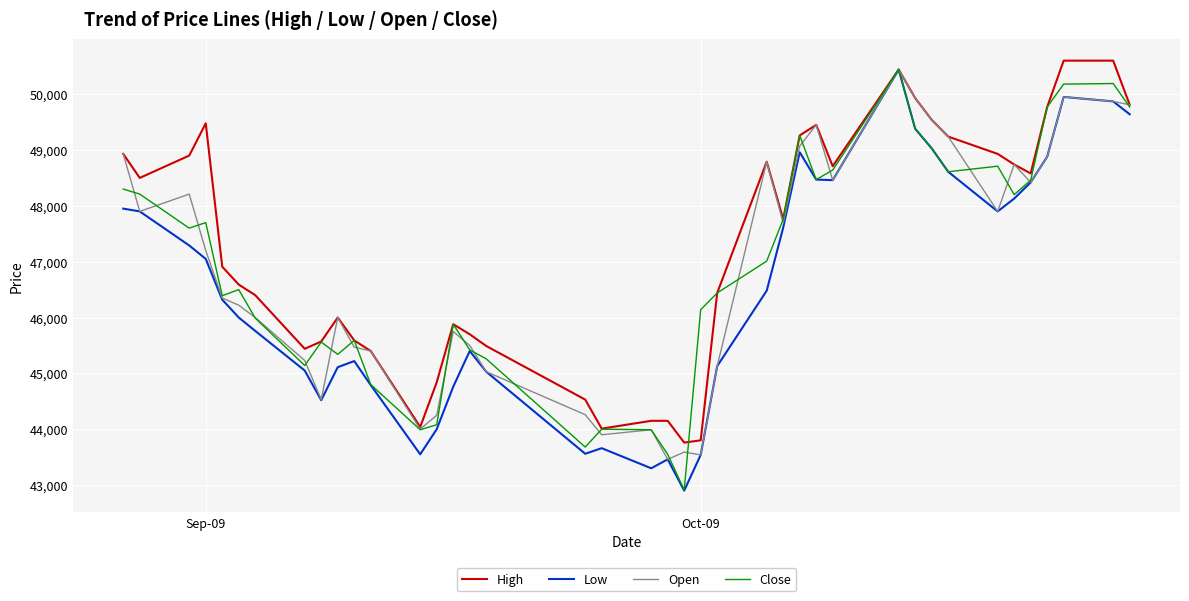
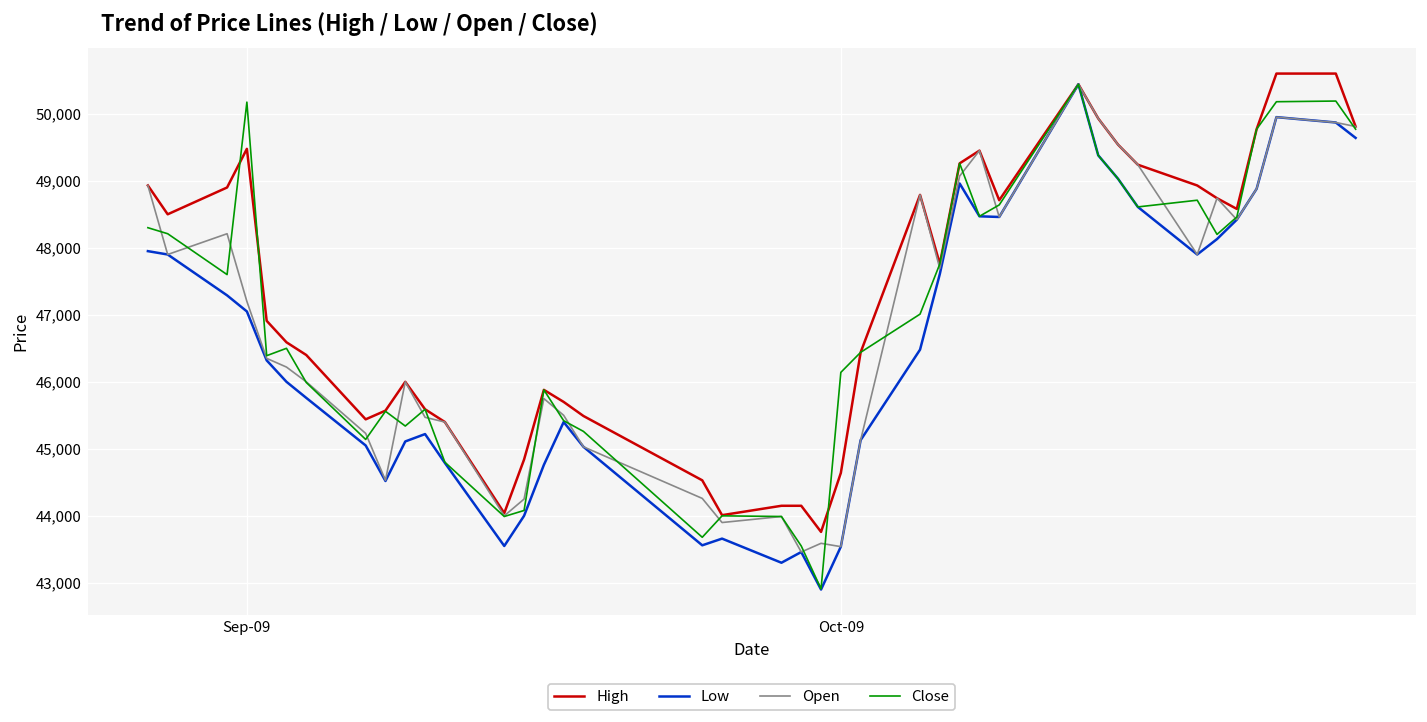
Close, Sep-09: 47,700 -> 50,200
High, Oct-09: 43,800 -> 44,600
